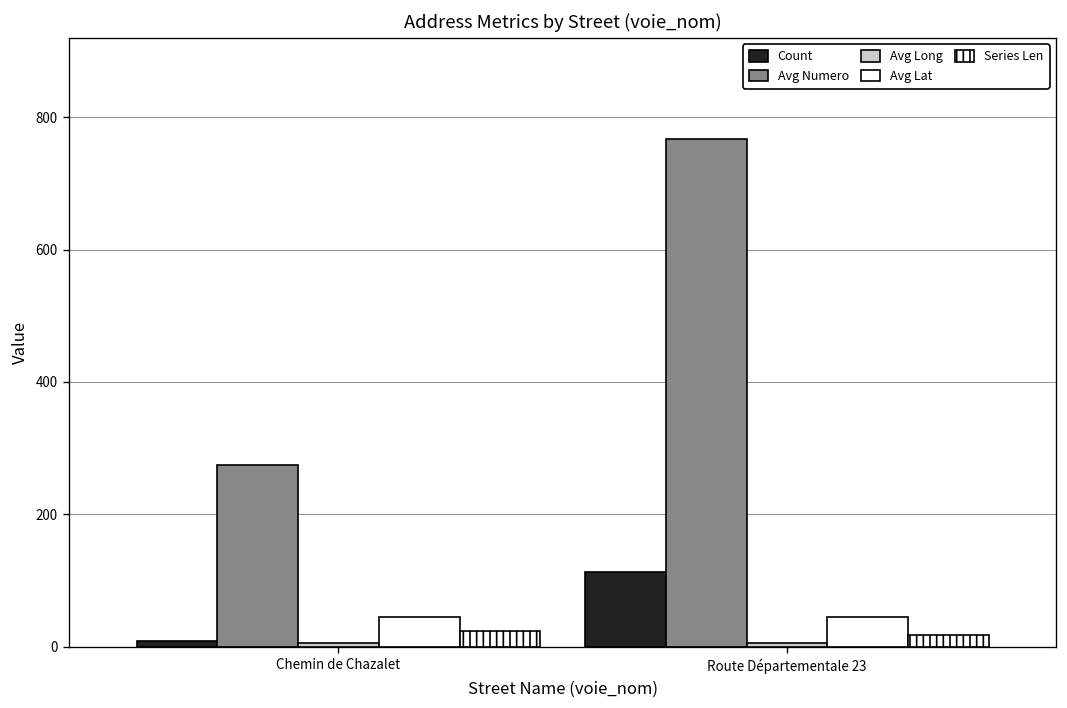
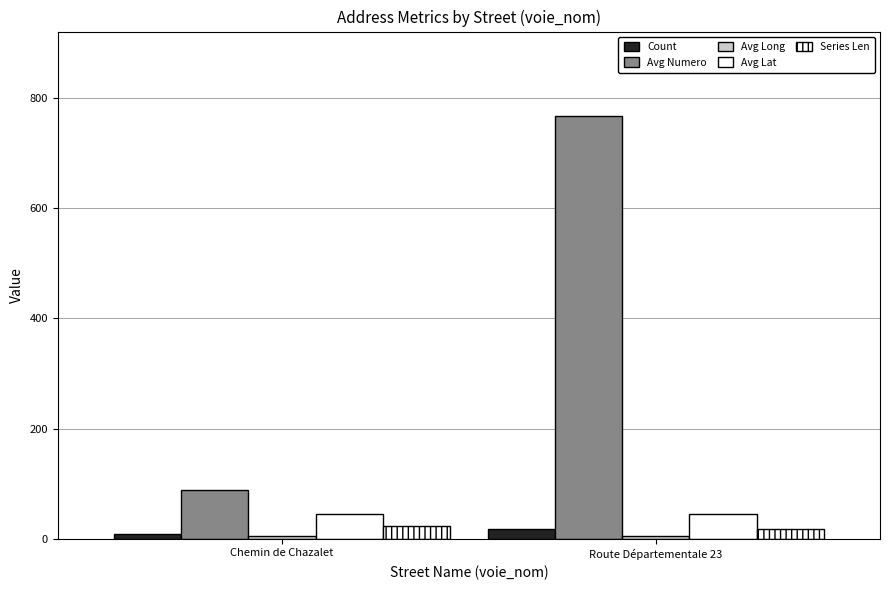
Avg Numero, Chemin de Chazalet: 270 -> 90
Count, Route Départementale 23: 110 -> 20
